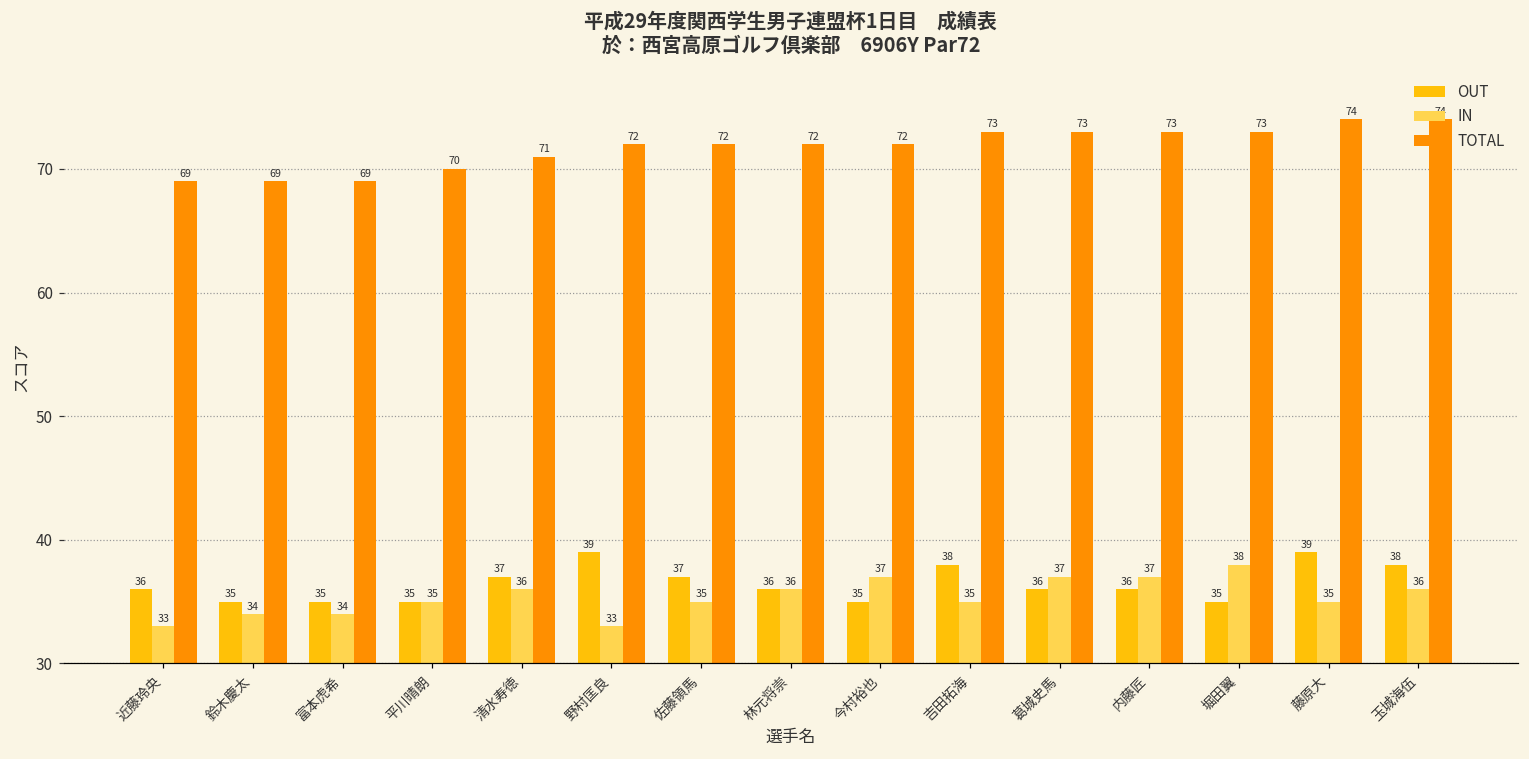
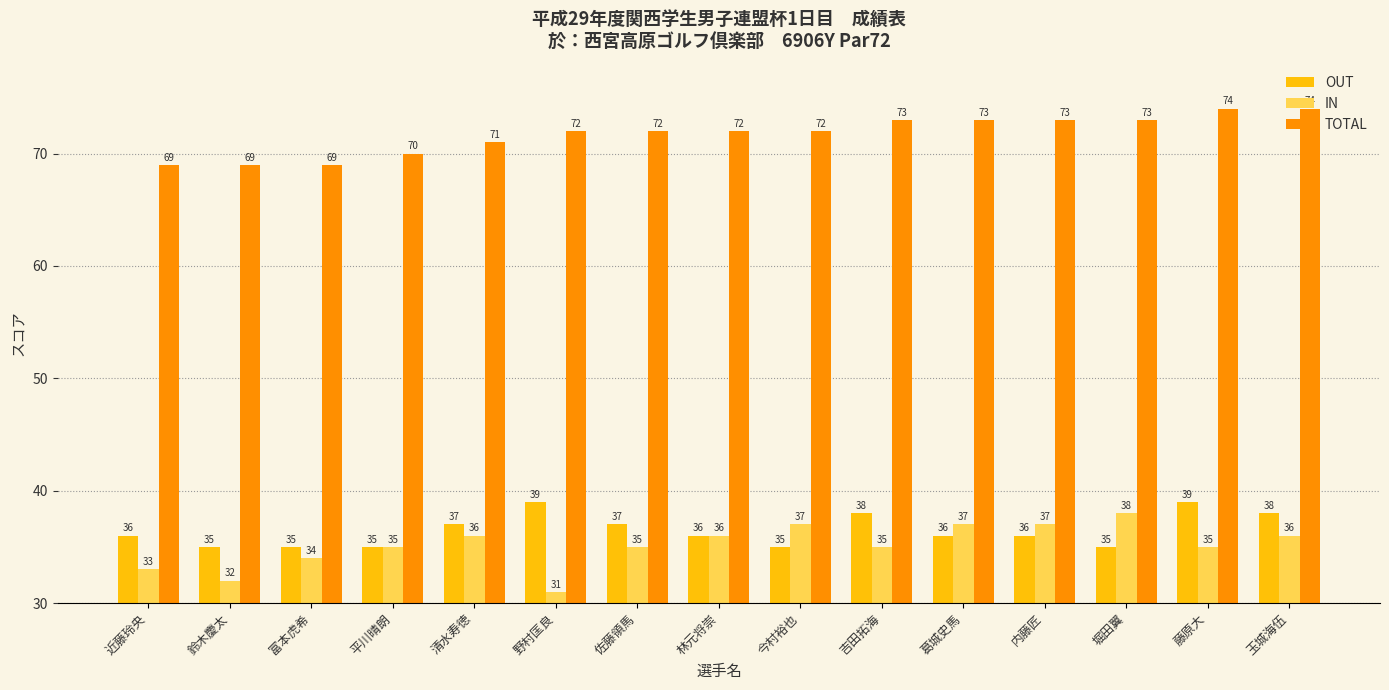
IN, 鈴木慶太: 34 -> 32
IN, 野村匡良: 33 -> 31
